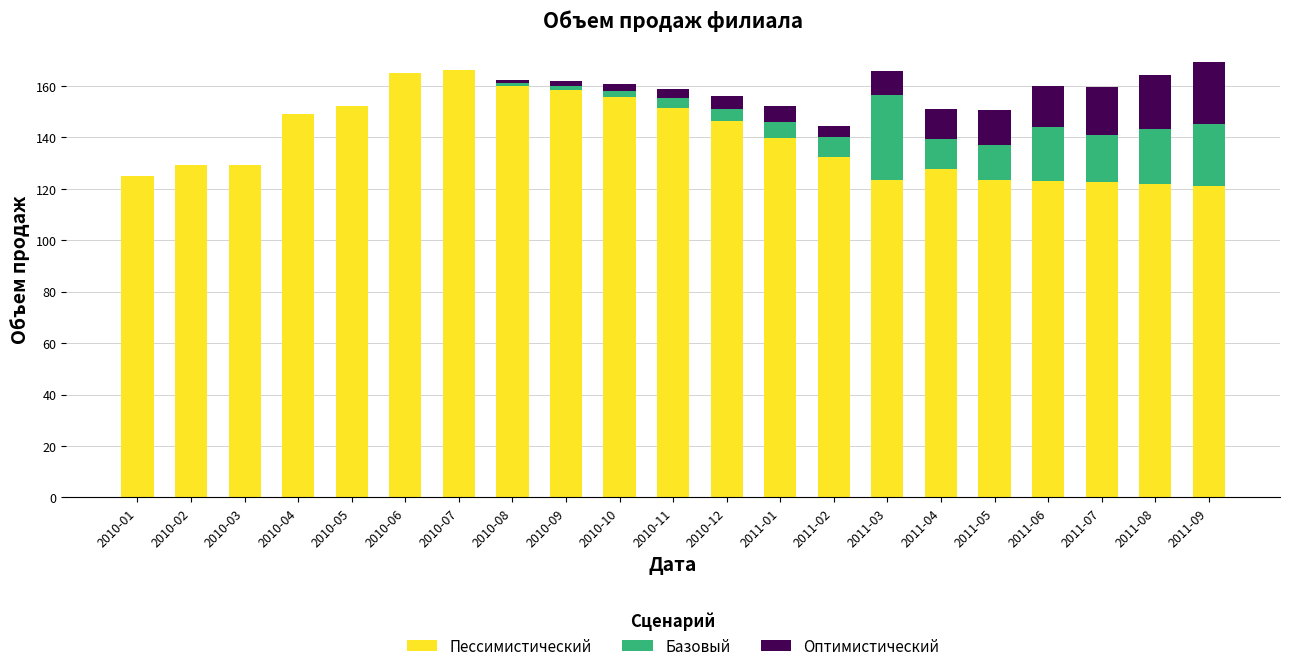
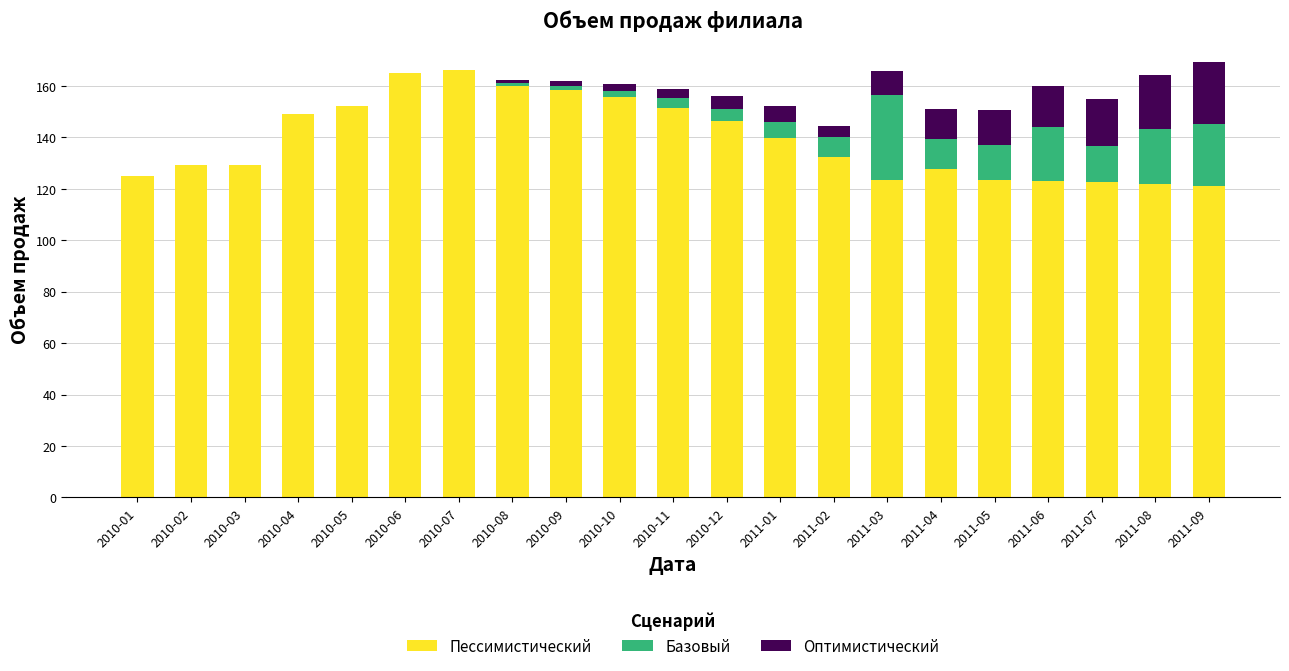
Базовый, 2011-07: 18 -> 14
